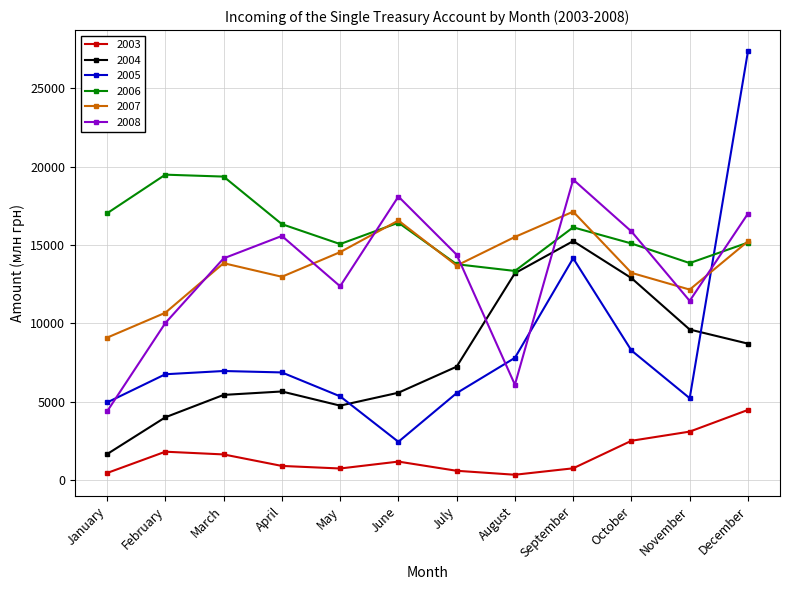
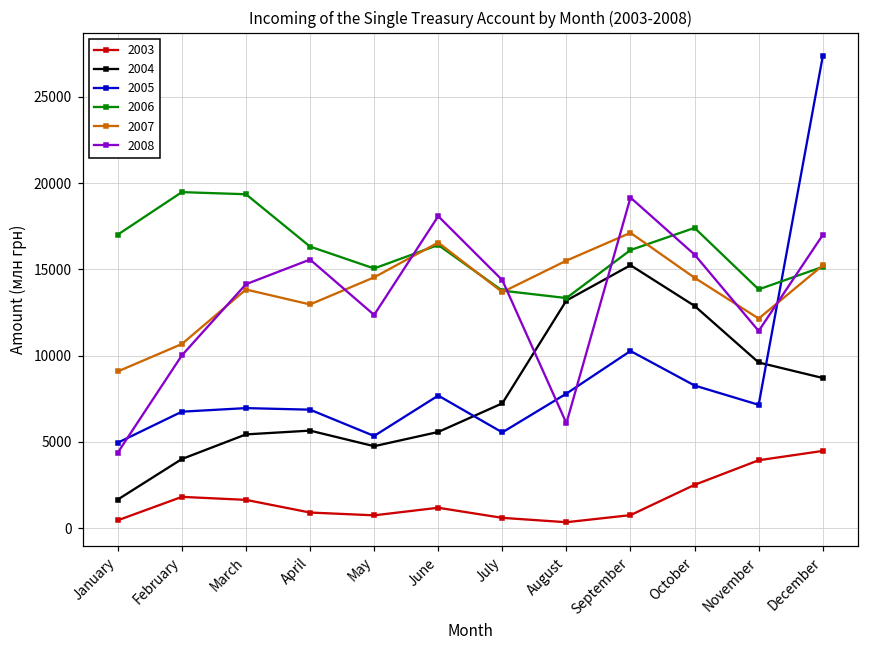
2005, June: 2400 -> 7700
2005, September: 14100 -> 10300
2006, October: 15100 -> 17400
2007, October: 13200 -> 14500
2003, November: 3100 -> 3900
2005, November: 5200 -> 7100
